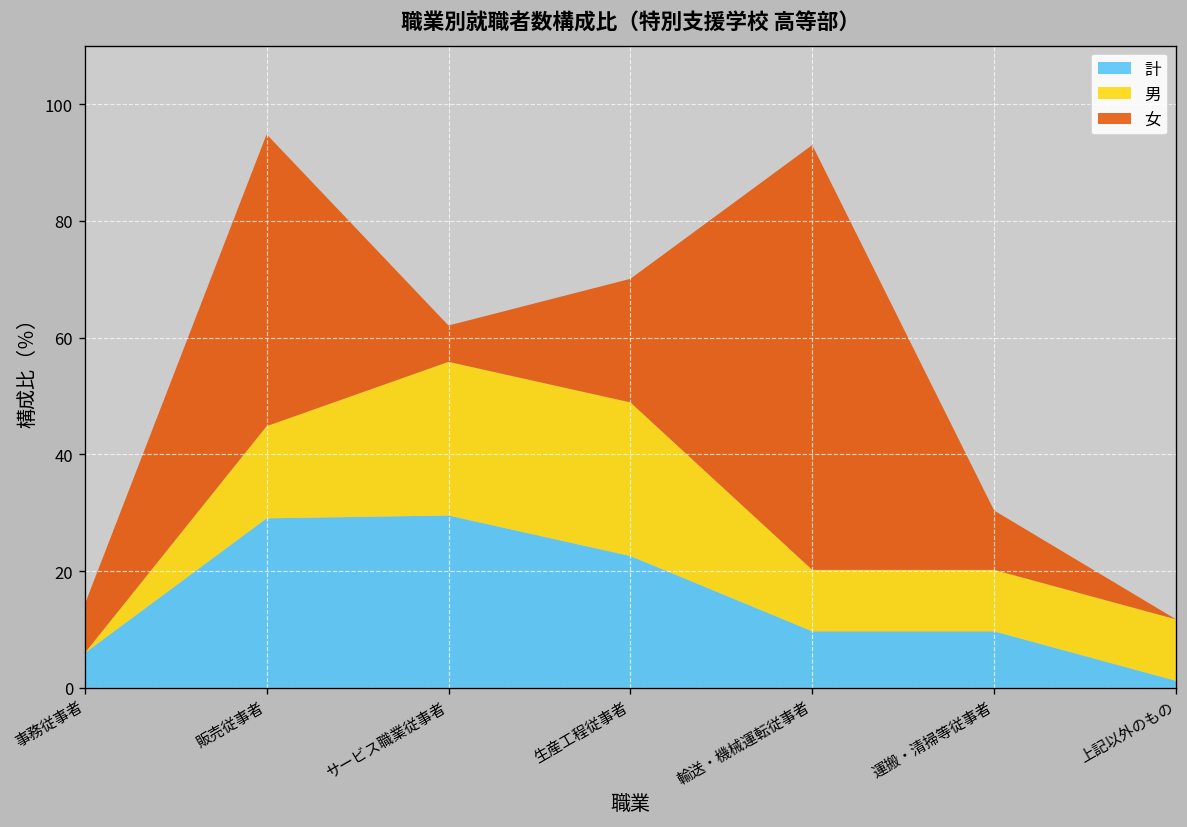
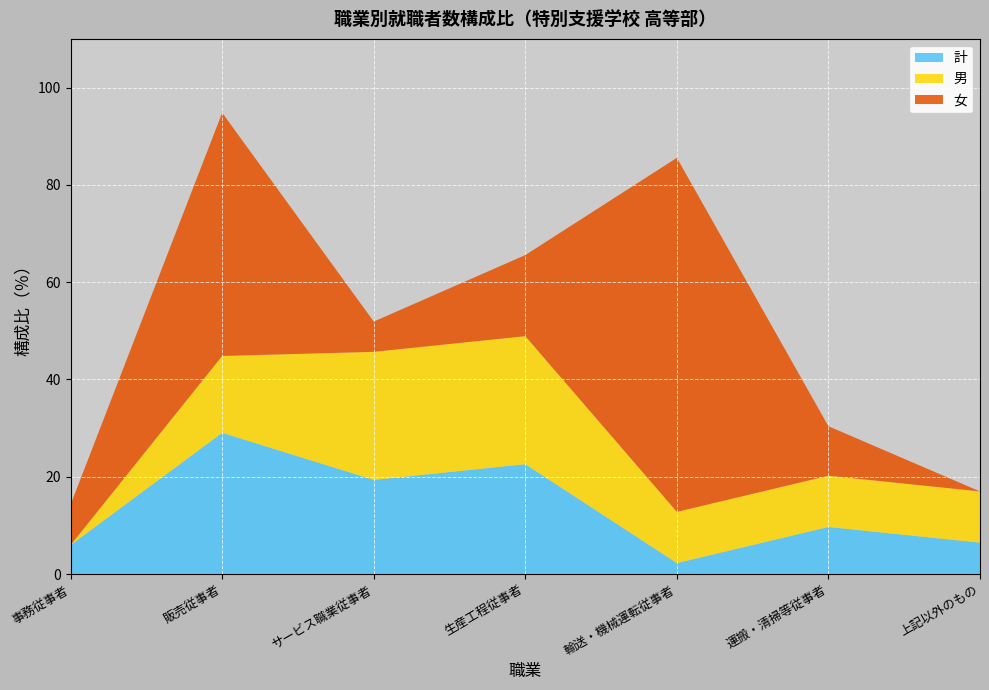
計, サービス職業従事者: 30 -> 19
女, 生産工程従事者: 21 -> 17
計, 輸送・機械運転従事者: 10 -> 2
計, 上記以外のもの: 1 -> 6
